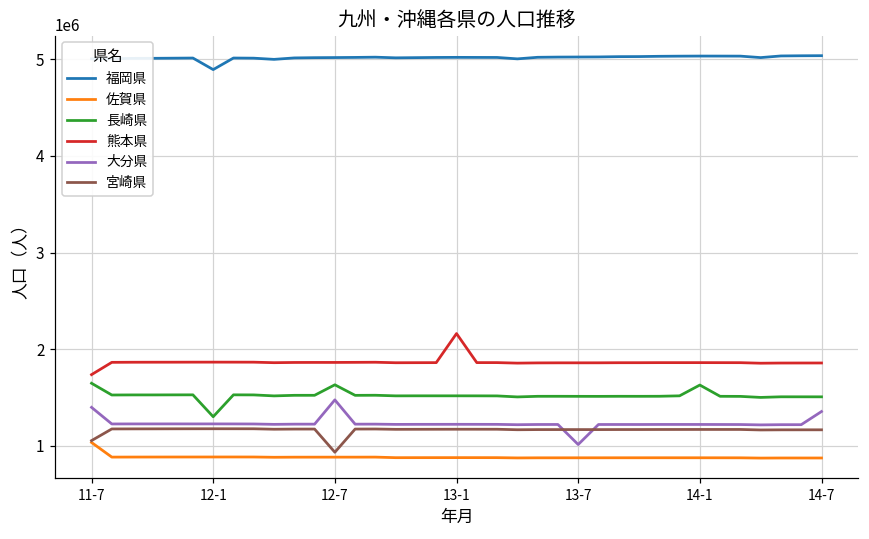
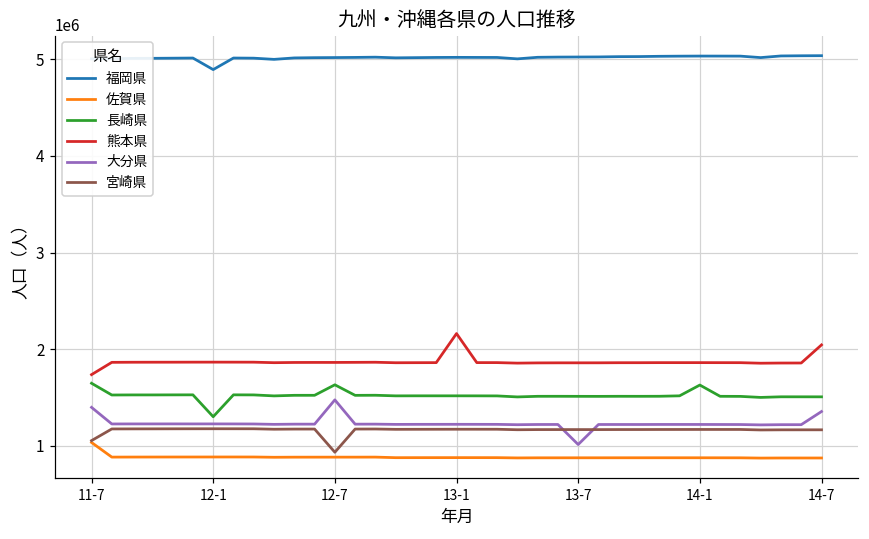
熊本県, 14-7: 1900000 -> 2000000
